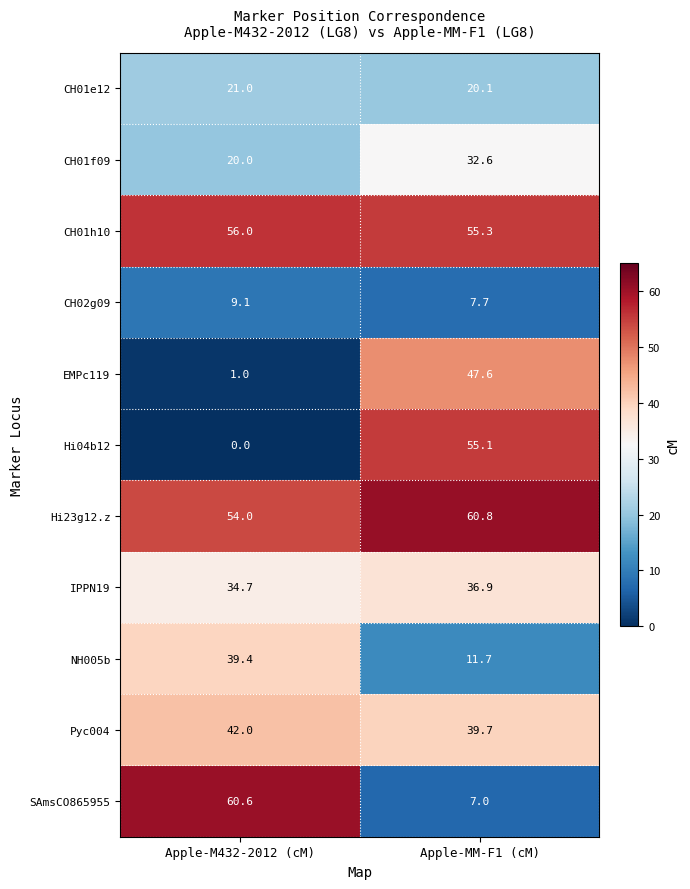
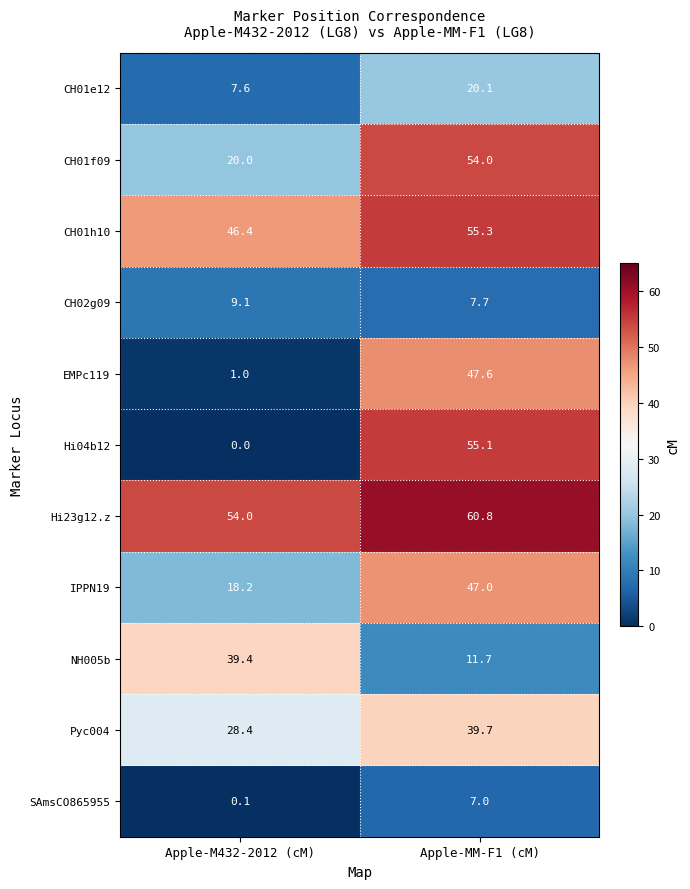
CH01e12, Apple-M432-2012 (cM): 21.0 -> 7.6
CH01f09, Apple-MM-F1 (cM): 32.6 -> 54.0
CH01h10, Apple-M432-2012 (cM): 56.0 -> 46.4
IPPN19, Apple-M432-2012 (cM): 34.7 -> 18.2
IPPN19, Apple-MM-F1 (cM): 36.9 -> 47.0
Pyc004, Apple-M432-2012 (cM): 42.0 -> 28.4
SAmsCO865955, Apple-M432-2012 (cM): 60.6 -> 0.1
